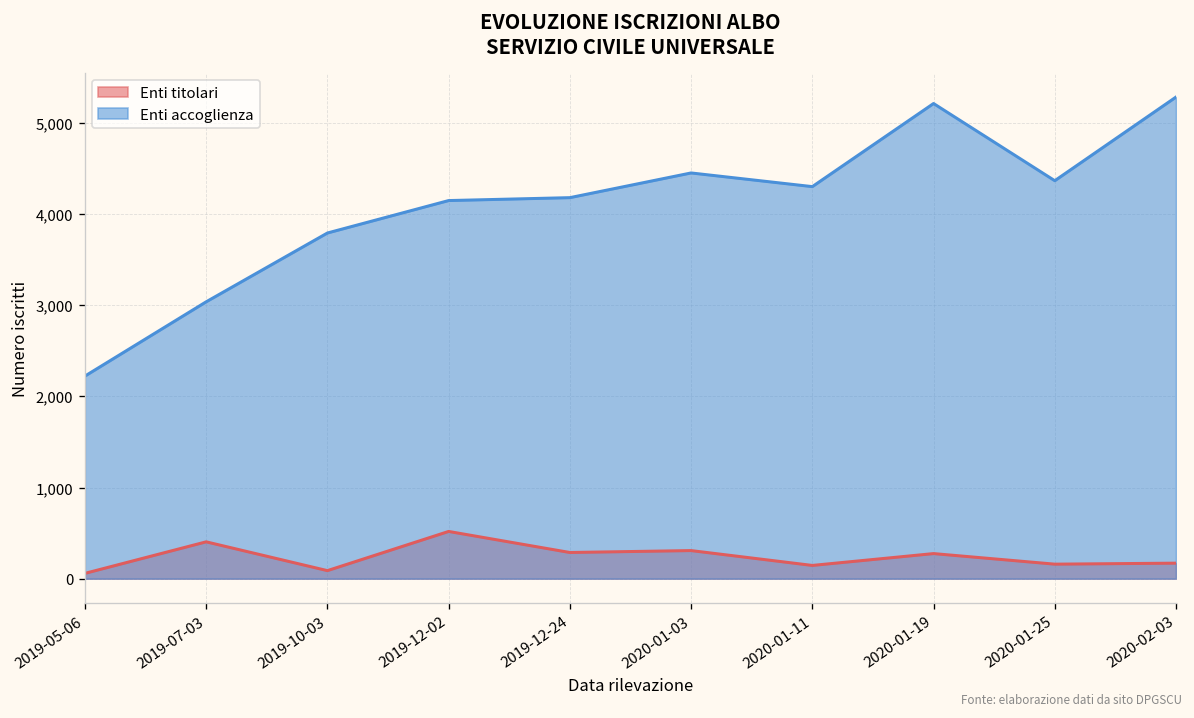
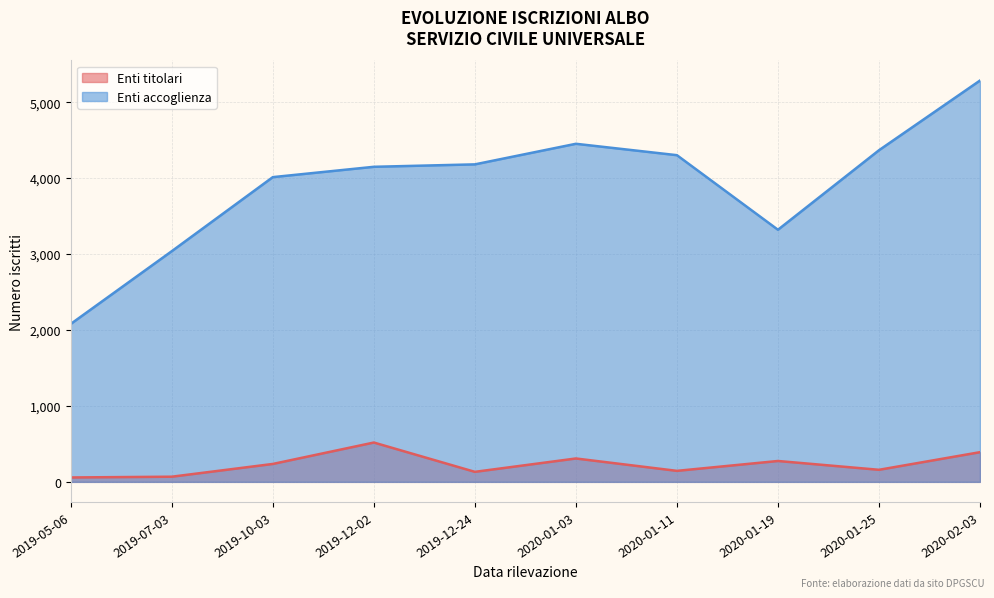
Enti accoglienza, 2019-05-06: 2,200 -> 2,100
Enti titolari, 2019-07-03: 400 -> 100
Enti titolari, 2019-10-03: 100 -> 200
Enti accoglienza, 2019-10-03: 3,800 -> 4,000
Enti titolari, 2019-12-24: 300 -> 100
Enti accoglienza, 2020-01-19: 5,200 -> 3,300
Enti titolari, 2020-02-03: 200 -> 400
